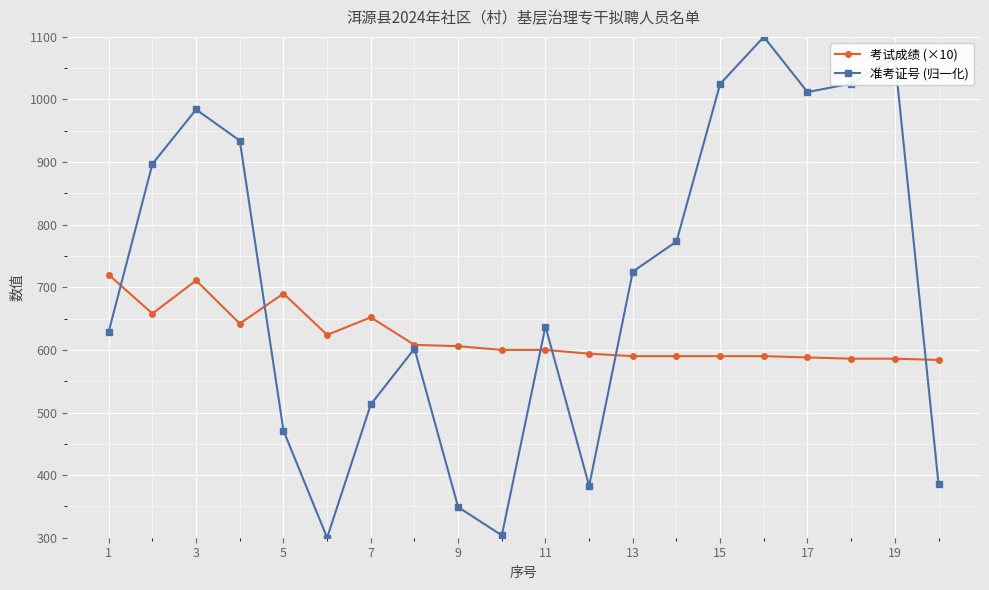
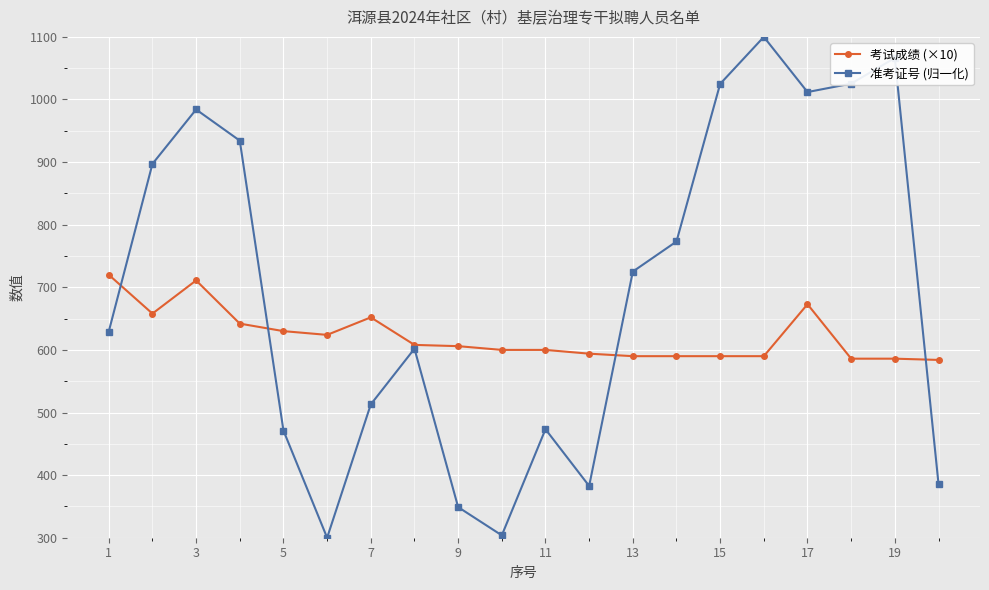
考试成绩 (×10), 5: 690 -> 630
准考证号 (归一化), 11: 640 -> 470
考试成绩 (×10), 17: 590 -> 670
